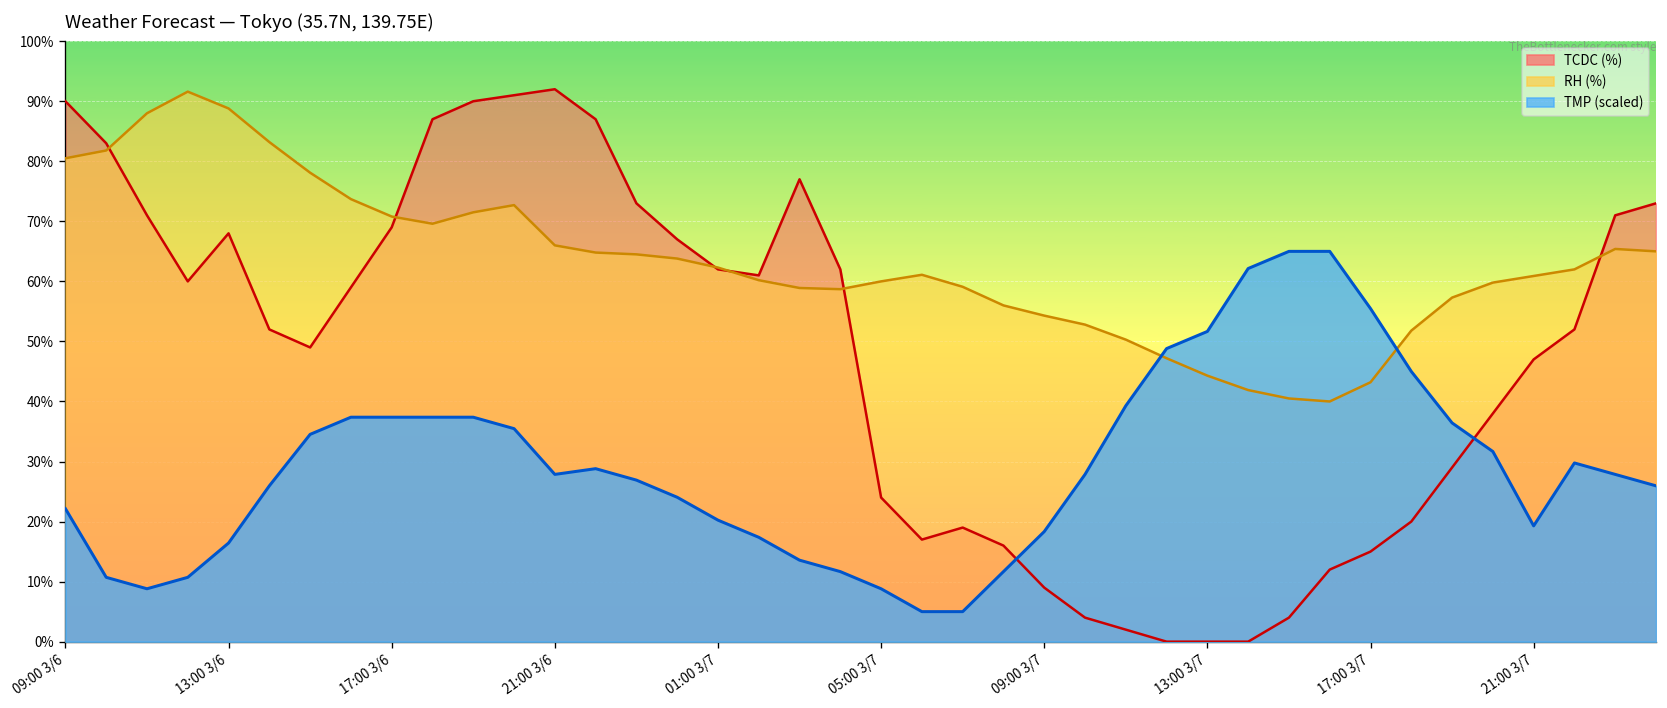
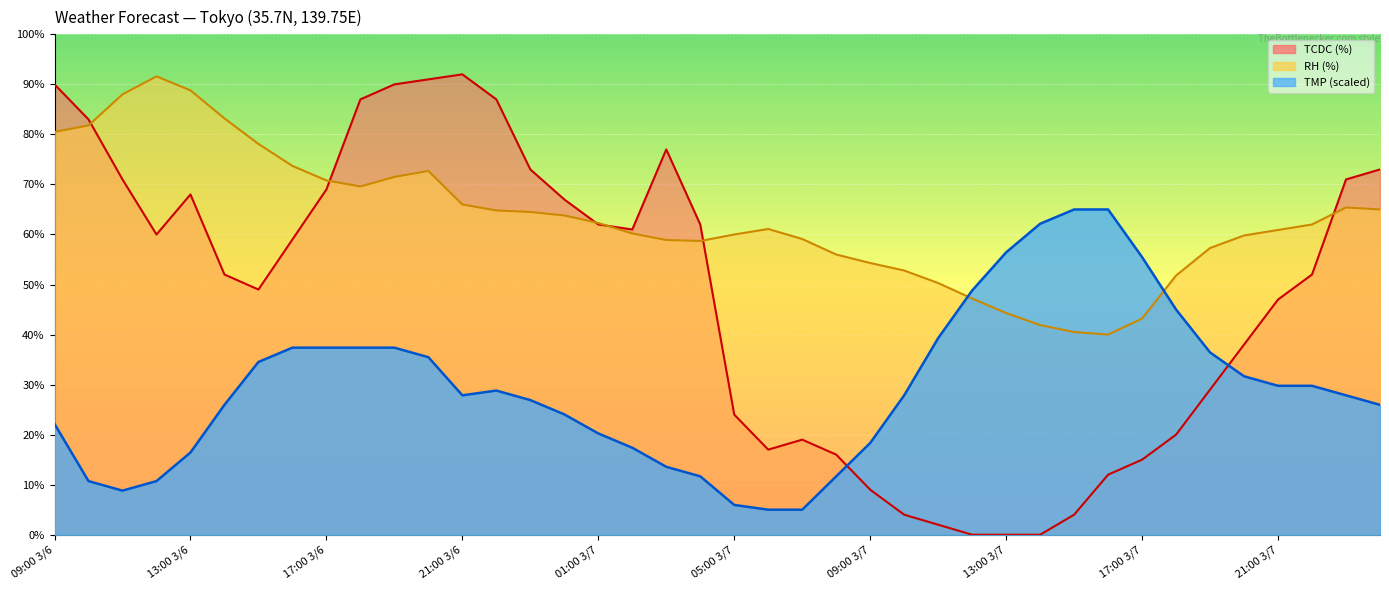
TMP (scaled), 05:00 3/7: 9% -> 6%
TMP (scaled), 13:00 3/7: 52% -> 56%
TMP (scaled), 21:00 3/7: 19% -> 30%
